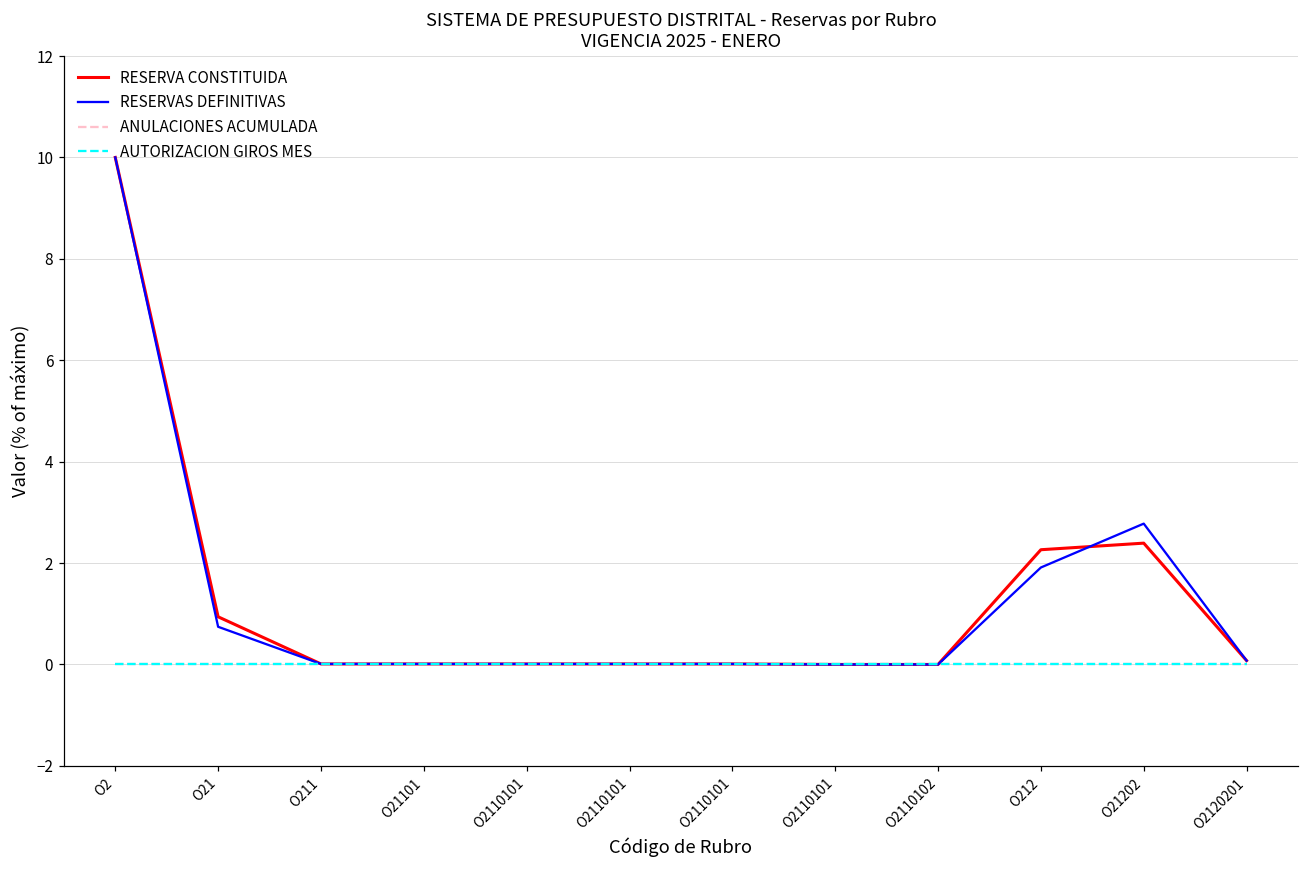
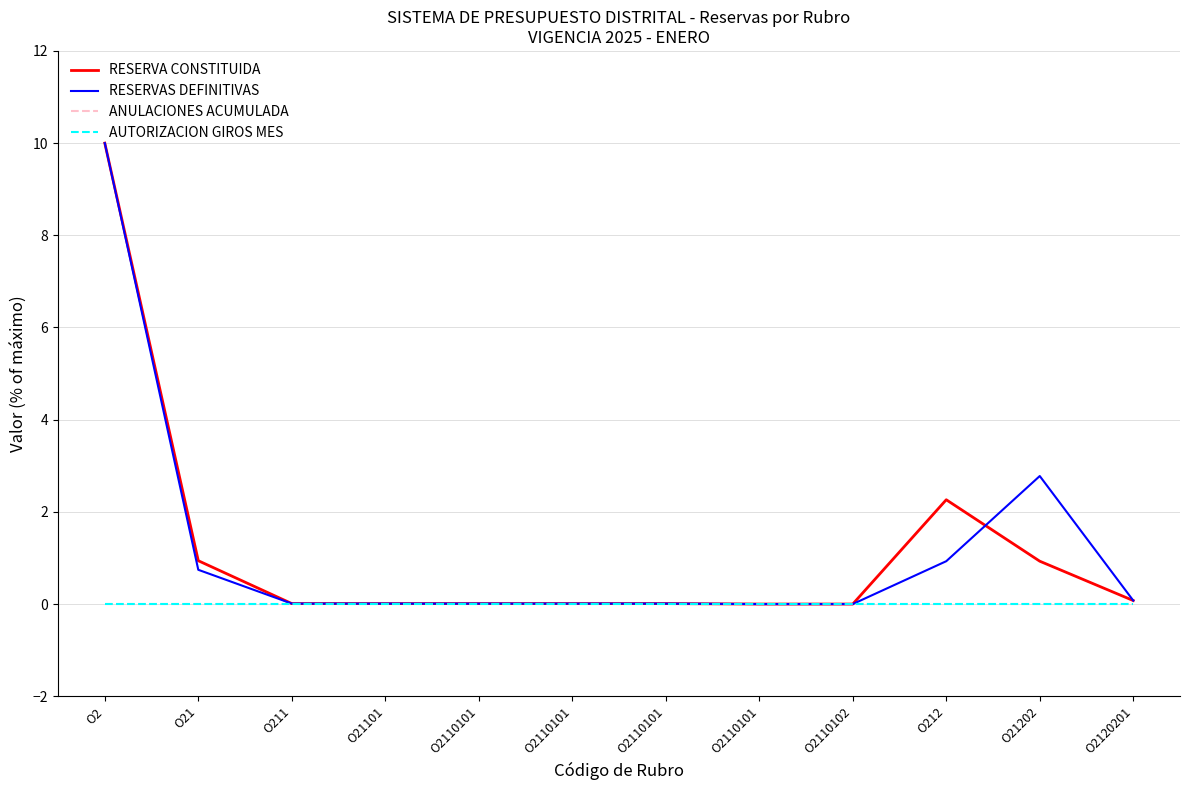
RESERVAS DEFINITIVAS, O212: 1.9 -> 0.9
RESERVA CONSTITUIDA, O21202: 2.4 -> 0.9
